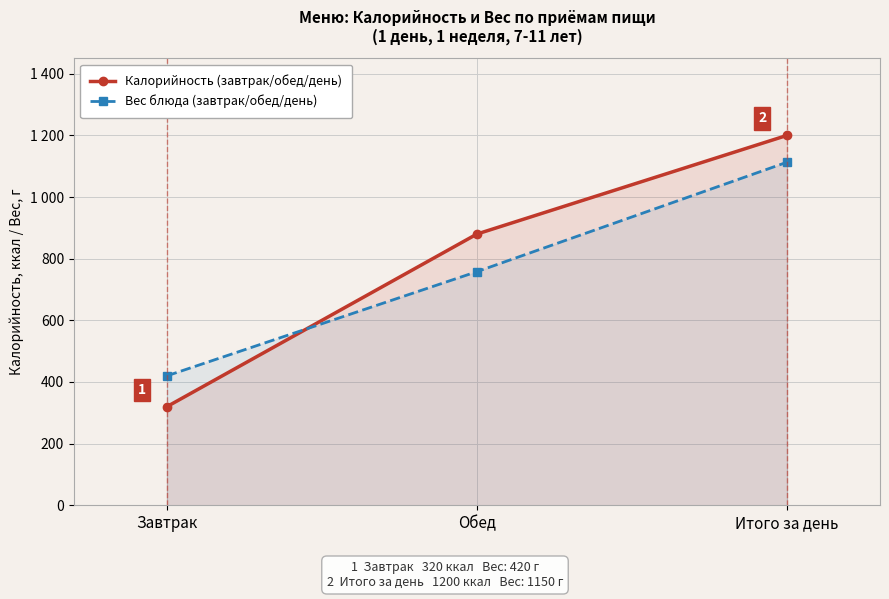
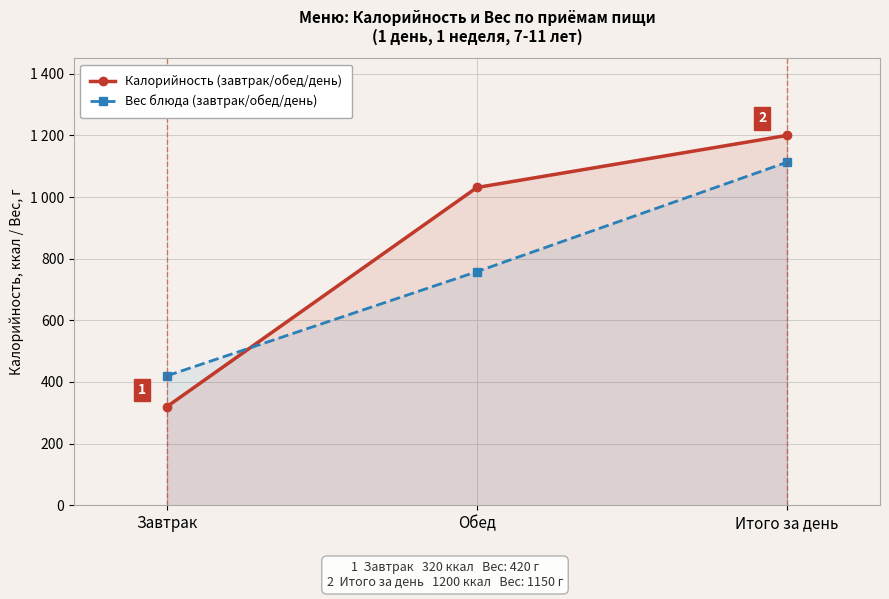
Калорийность (завтрак/обед/день), Обед: 880 -> 1030
